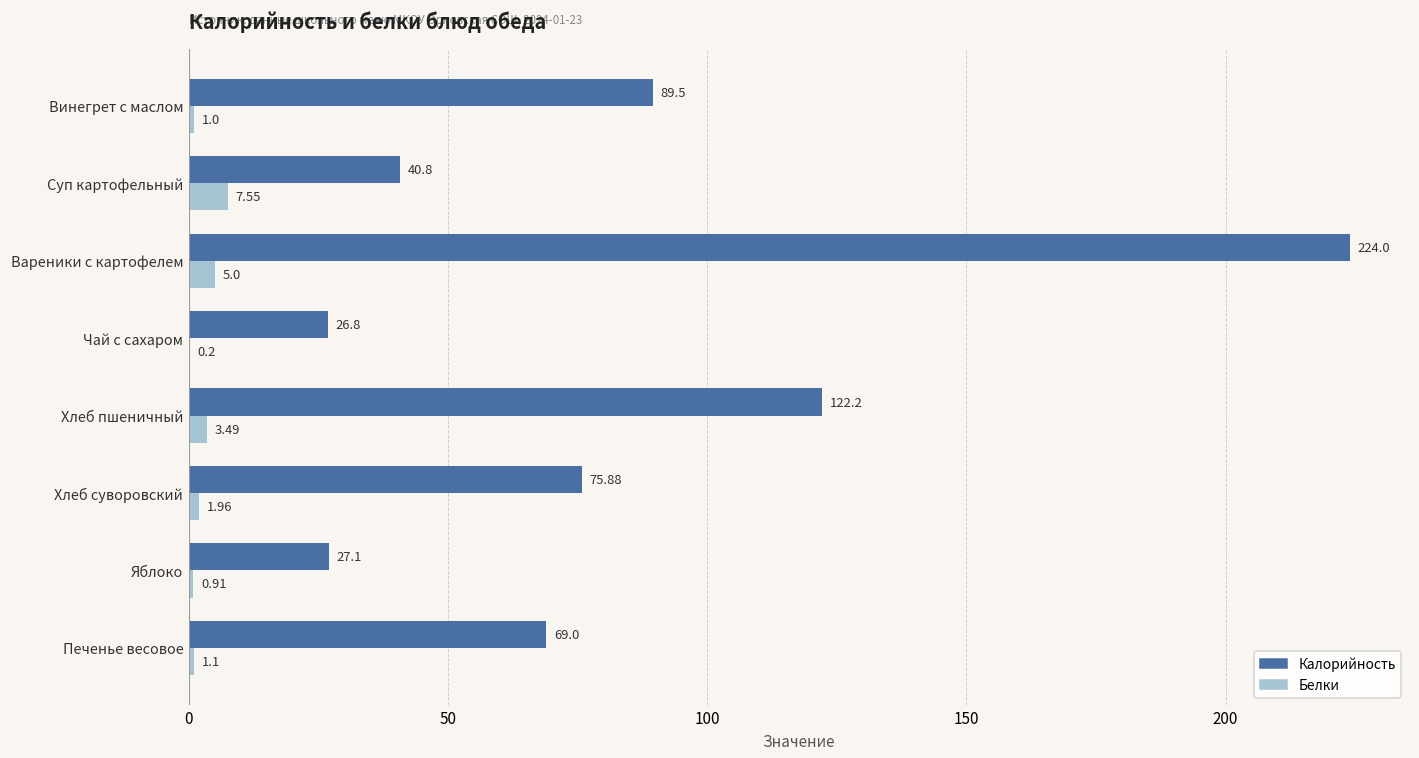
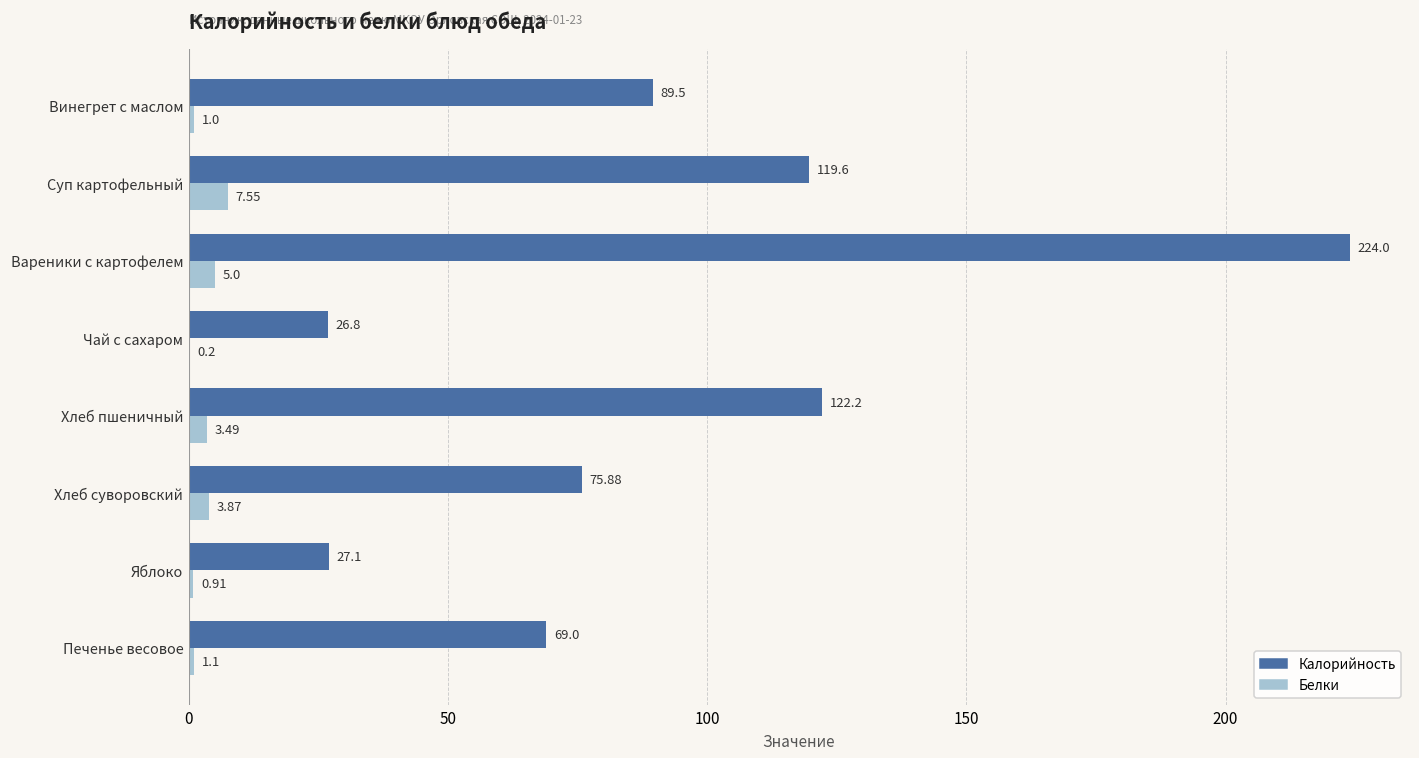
Калорийность, Суп картофельный: 40.8 -> 119.6
Белки, Хлеб суворовский: 1.96 -> 3.87
